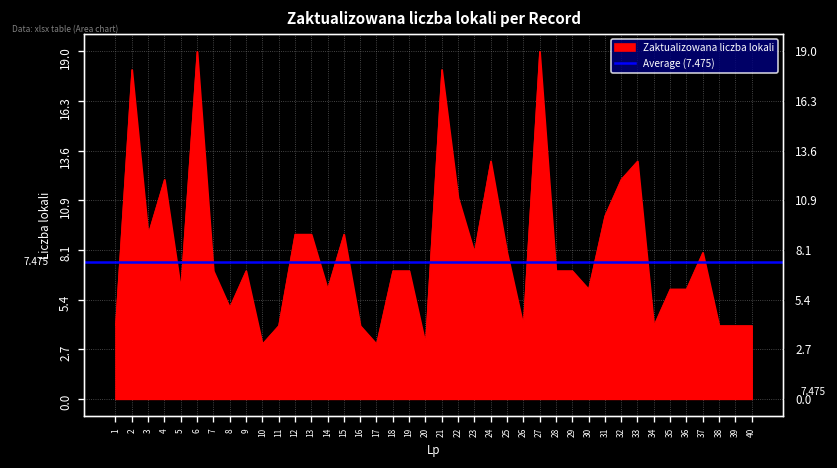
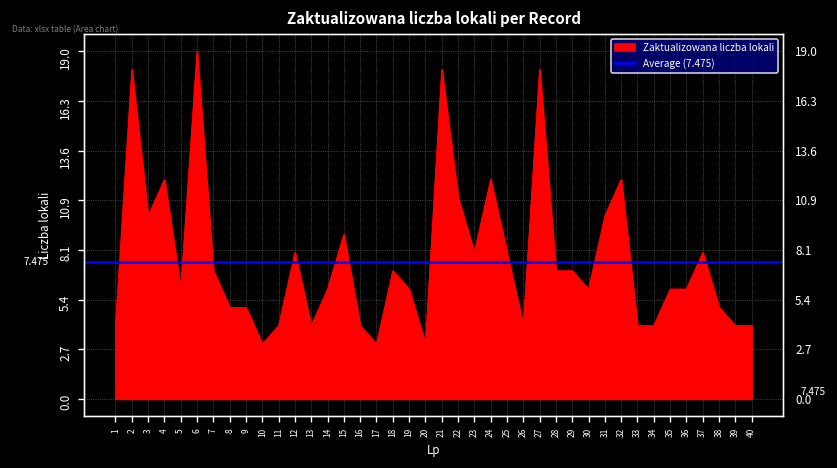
3: 9 -> 10
9: 7 -> 5
12: 9 -> 8
13: 9 -> 4
19: 7 -> 6
24: 13 -> 12
27: 19 -> 18
33: 13 -> 4
38: 4 -> 5
